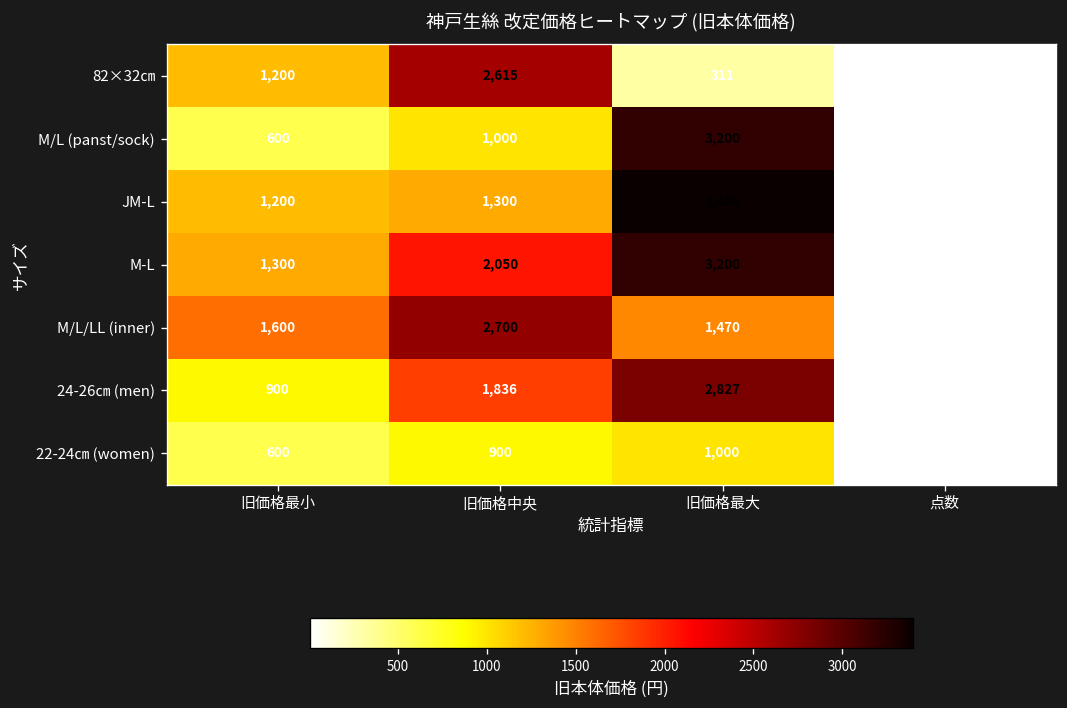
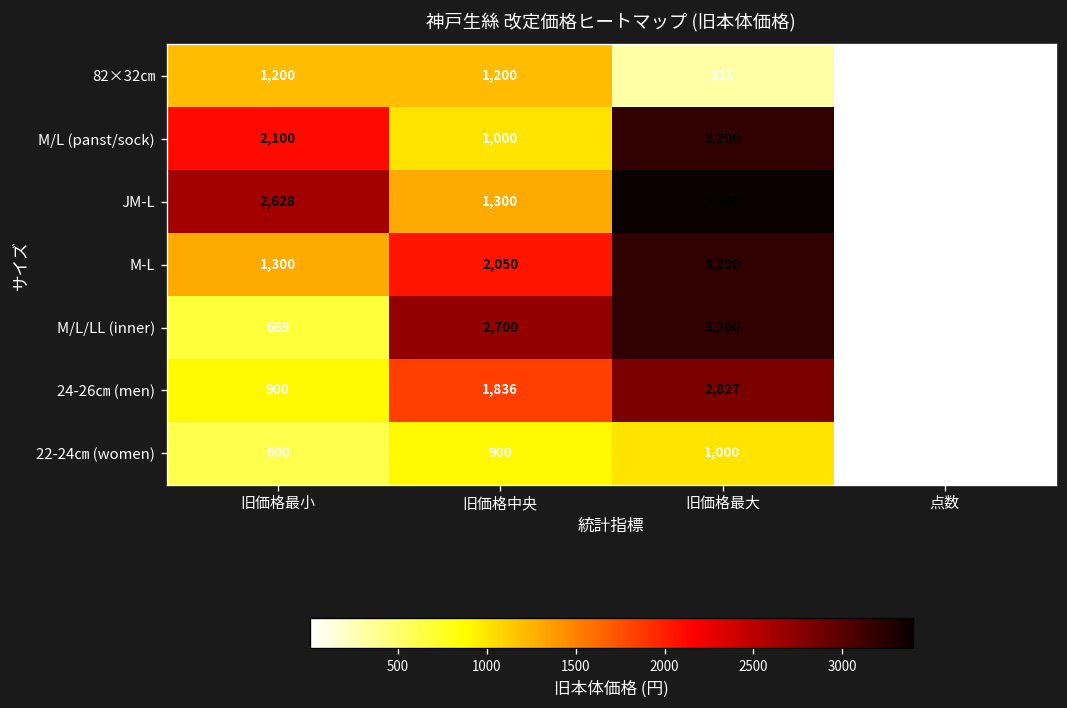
82×32㎝, 旧価格中央: 2,615 -> 1,200
M/L (panst/sock), 旧価格最小: 600 -> 2,100
JM-L, 旧価格最小: 1,200 -> 2,628
M/L/LL (inner), 旧価格最小: 1,600 -> 669
M/L/LL (inner), 旧価格最大: 1,470 -> 3,200
